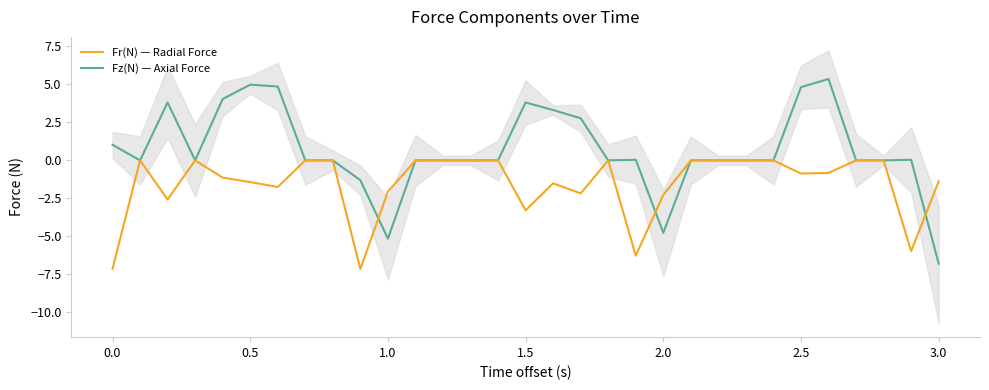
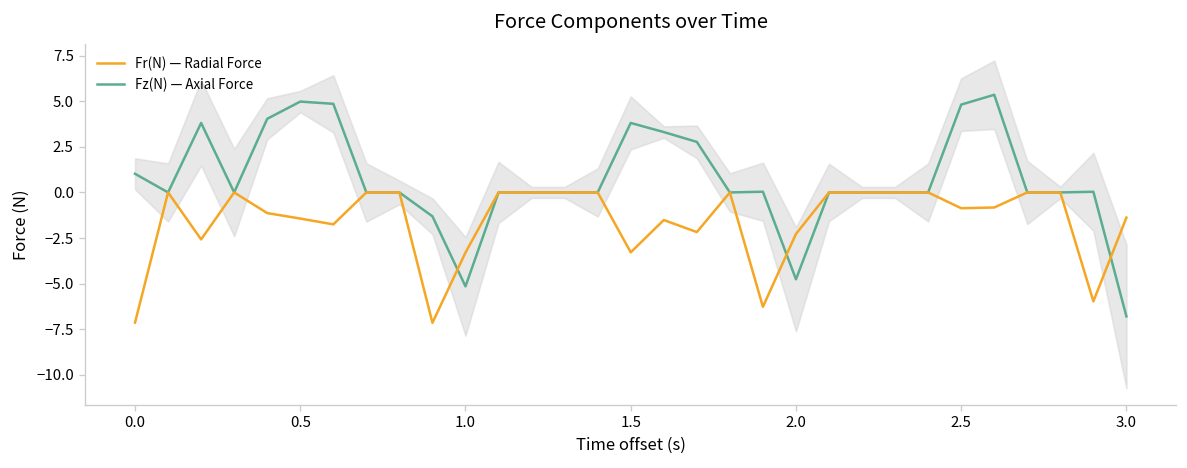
Fr(N) — Radial Force, 1.0: -2.1 -> -3.3
